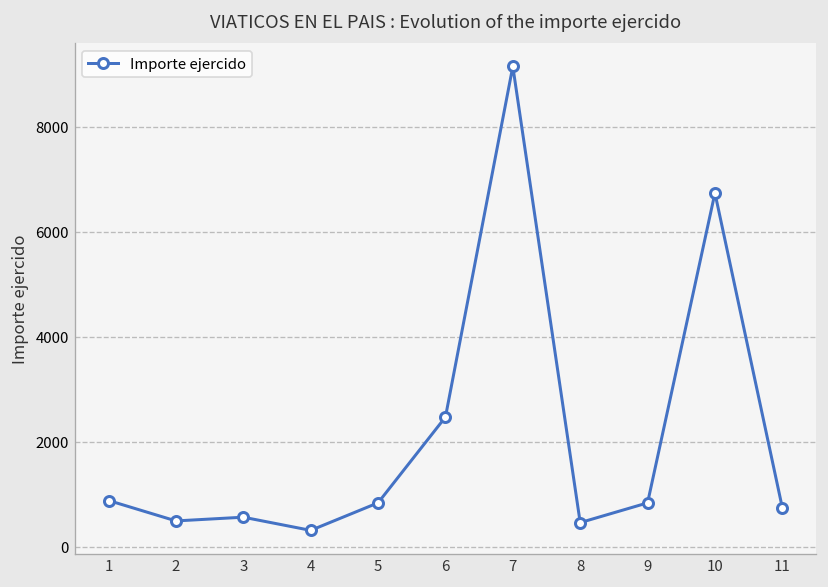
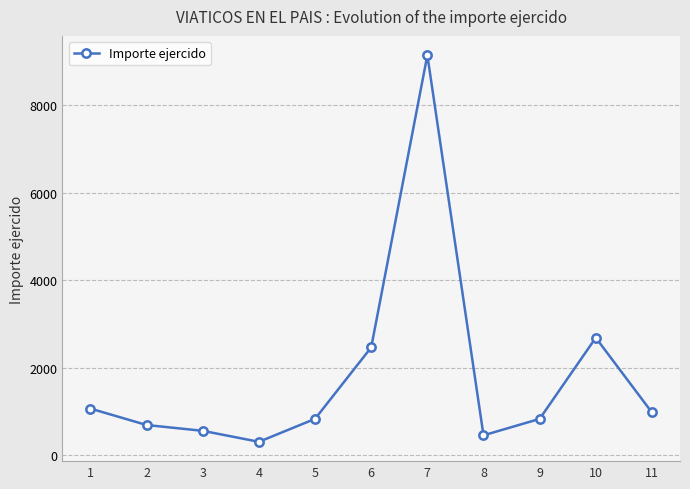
1: 900 -> 1100
2: 500 -> 700
10: 6700 -> 2700
11: 700 -> 1000
